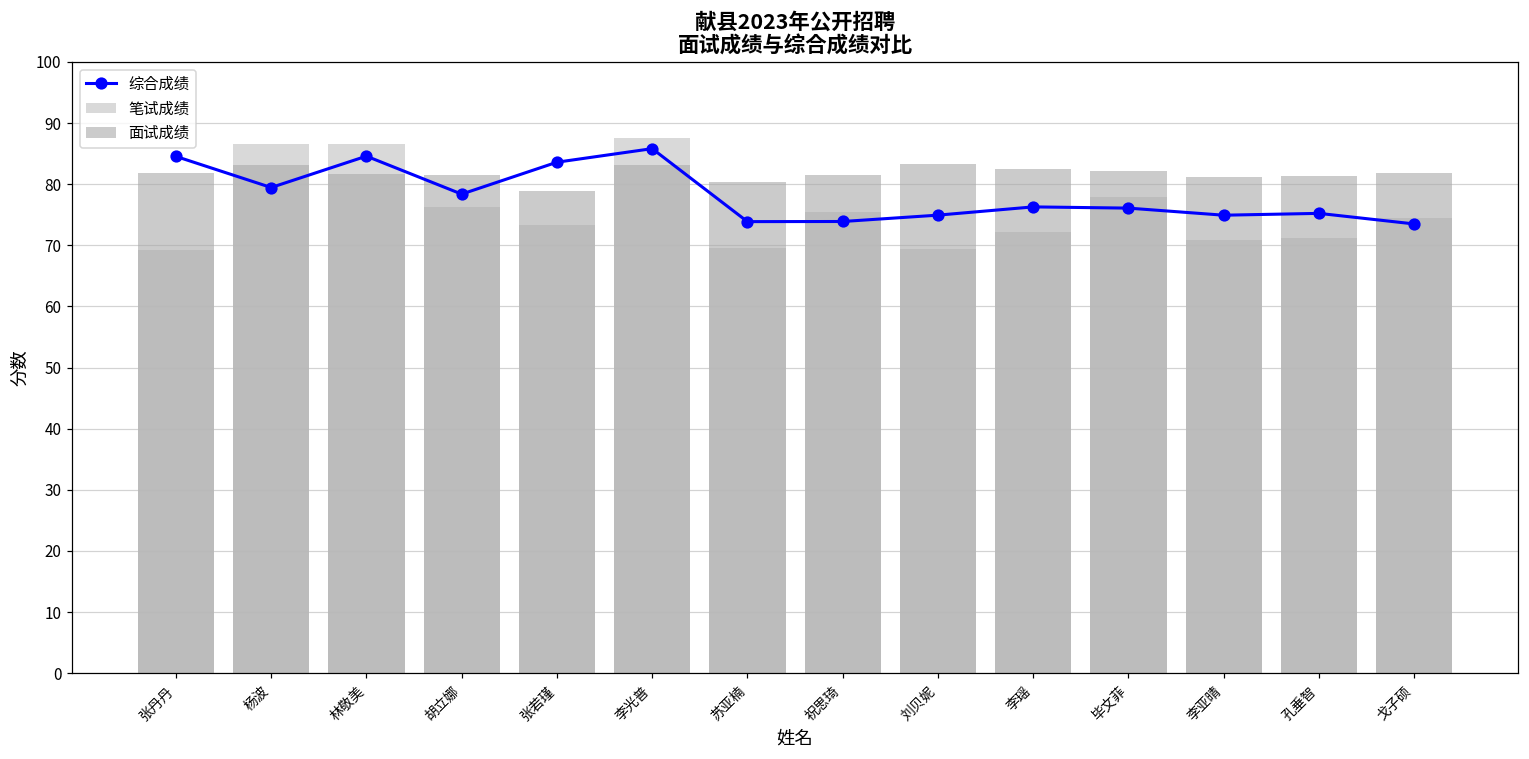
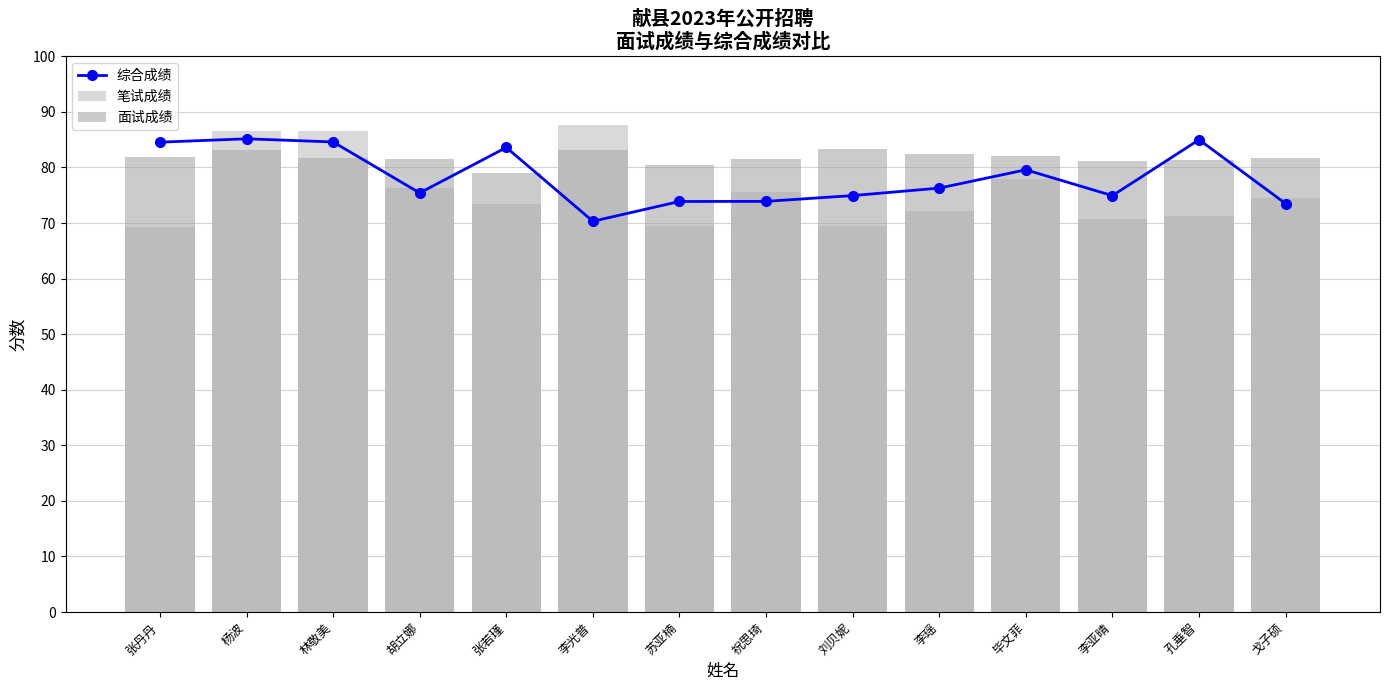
综合成绩, 杨波: 79 -> 85
综合成绩, 胡立娜: 78 -> 75
综合成绩, 李光普: 86 -> 70
综合成绩, 毕文菲: 76 -> 80
综合成绩, 孔垂智: 75 -> 85
